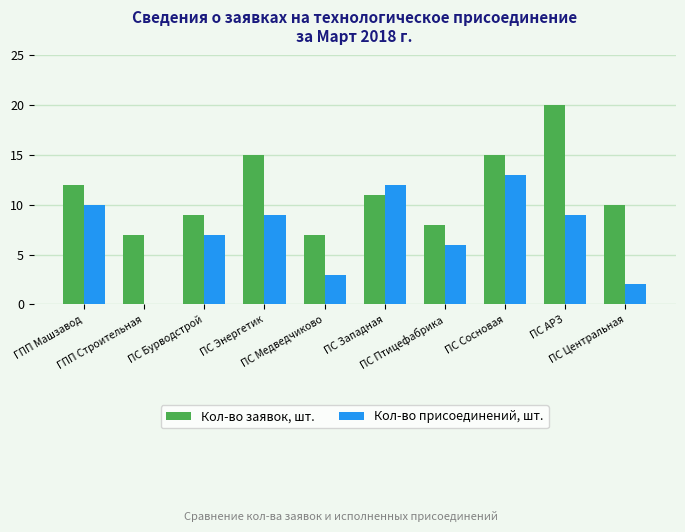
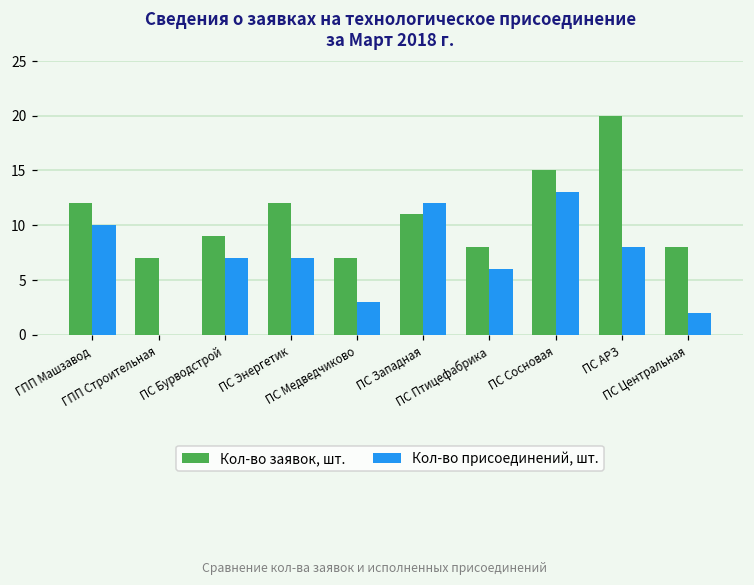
Кол-во заявок, шт., ПС Энергетик: 15 -> 12
Кол-во присоединений, шт., ПС Энергетик: 9 -> 7
Кол-во присоединений, шт., ПС АРЗ: 9 -> 8
Кол-во заявок, шт., ПС Центральная: 10 -> 8
